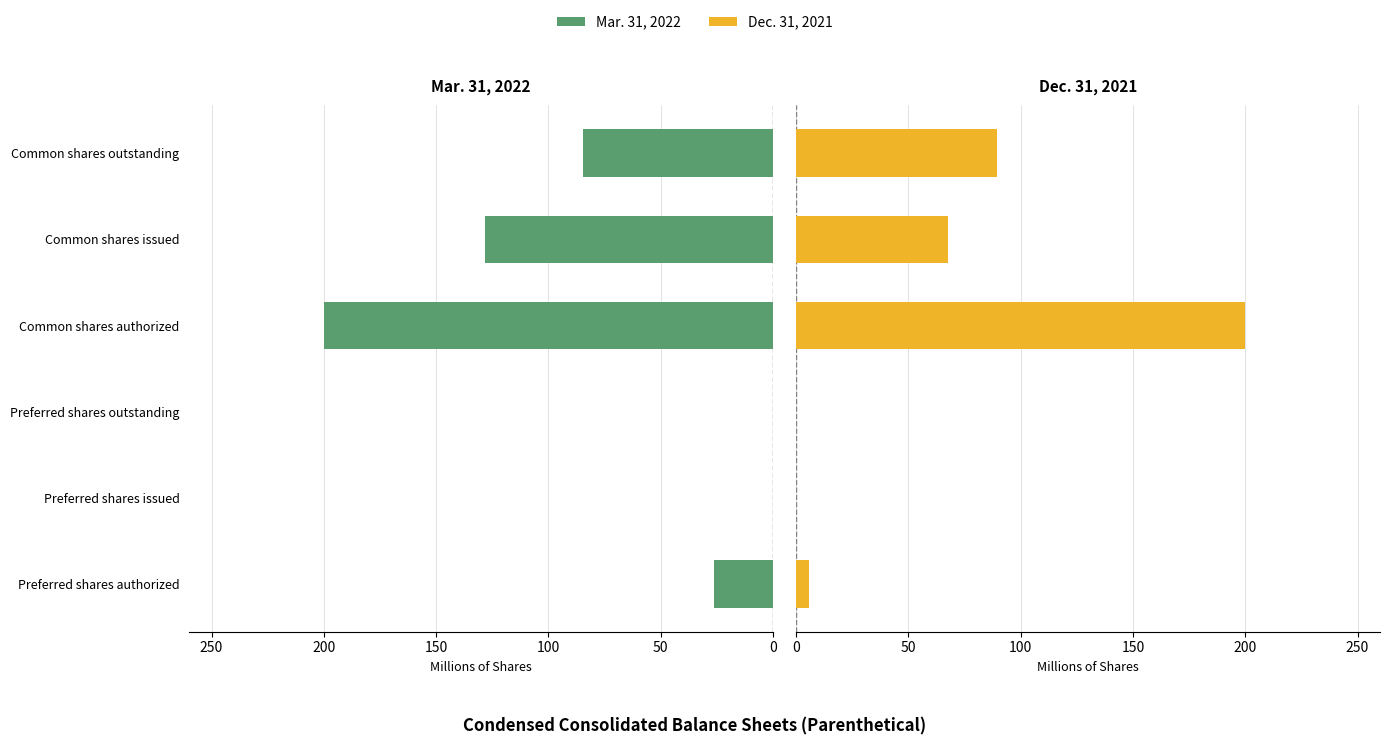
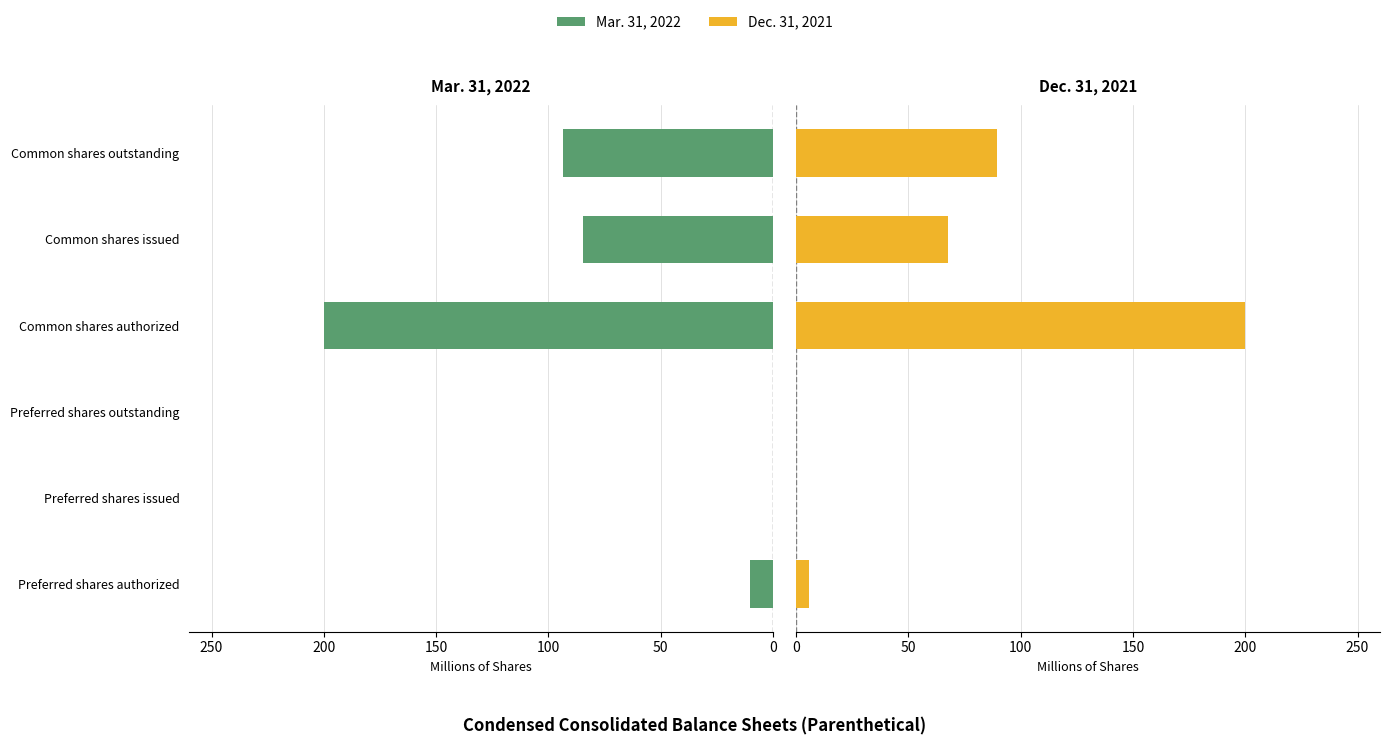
Mar. 31, 2022, Common shares outstanding: 85 -> 93
Mar. 31, 2022, Common shares issued: 128 -> 85
Mar. 31, 2022, Preferred shares authorized: 26 -> 10
